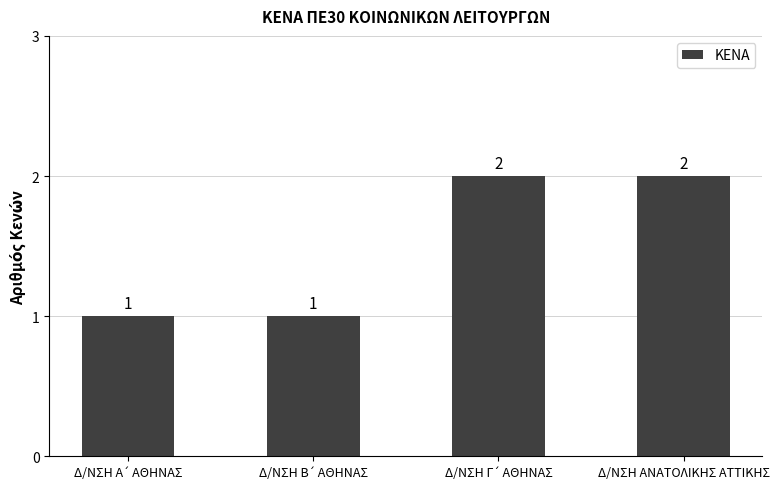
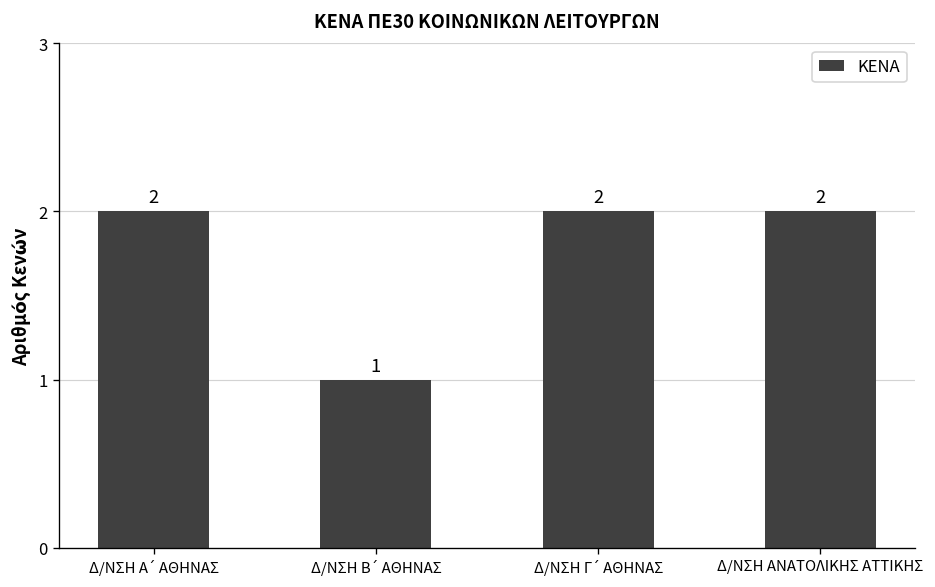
Δ/ΝΣΗ Α΄ ΑΘΗΝΑΣ: 1 -> 2
